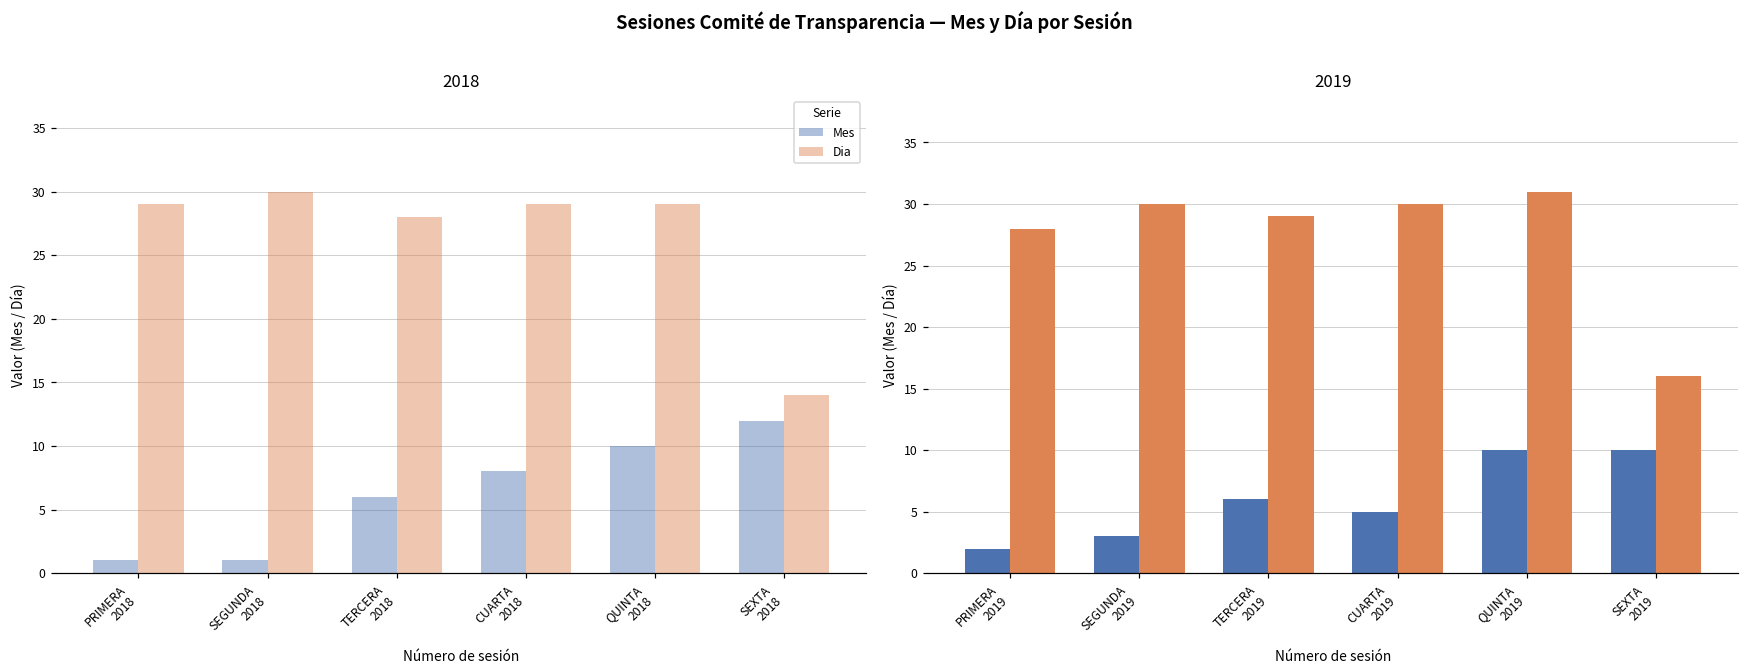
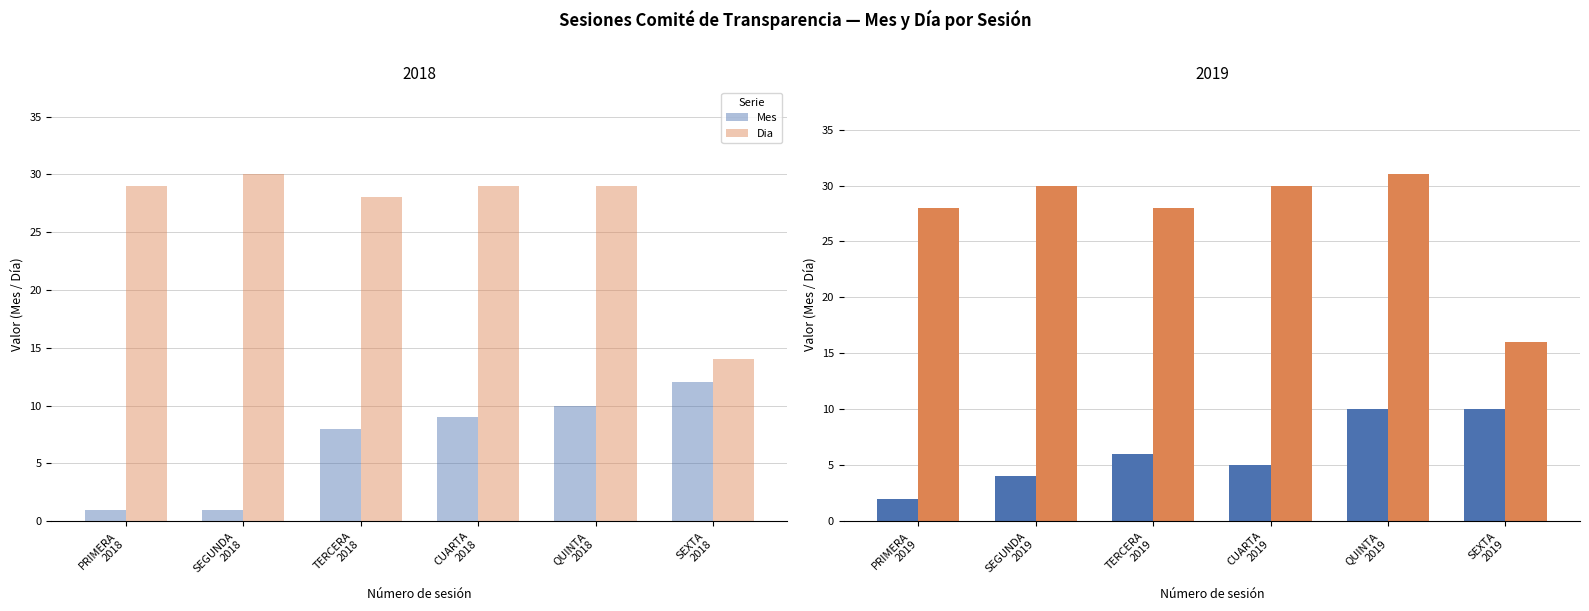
2018, Mes, TERCERA 2018: 6 -> 8
2018, Mes, CUARTA 2018: 8 -> 9
2019, Mes, SEGUNDA 2019: 3 -> 4
2019, Dia, TERCERA 2019: 29 -> 28
